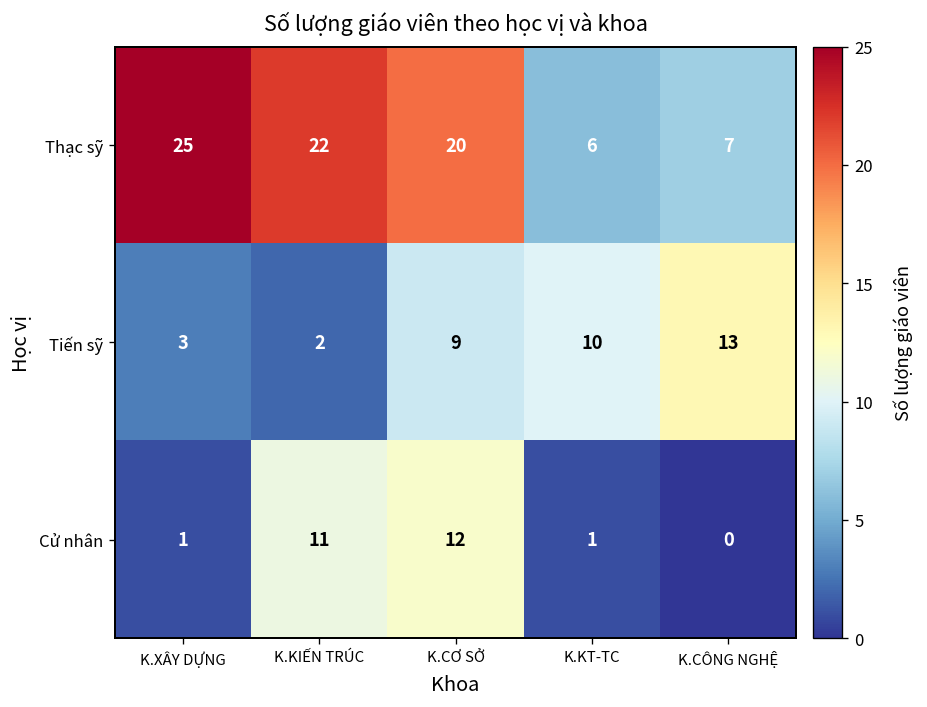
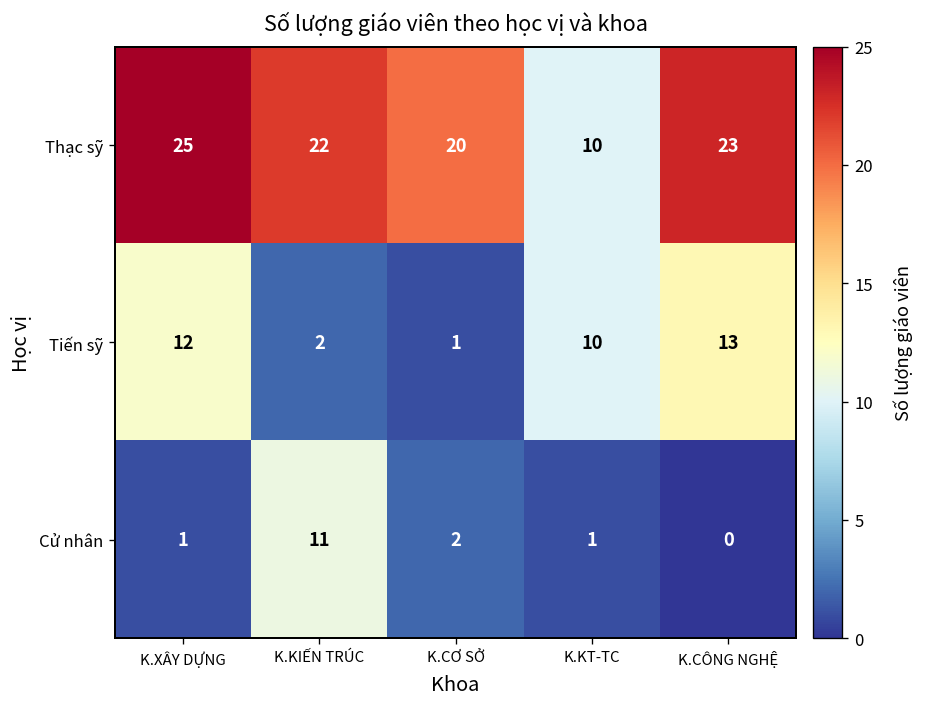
Thạc sỹ, K.KT-TC: 6 -> 10
Thạc sỹ, K.CÔNG NGHỆ: 7 -> 23
Tiến sỹ, K.XÂY DỰNG: 3 -> 12
Tiến sỹ, K.CƠ SỞ: 9 -> 1
Cử nhân, K.CƠ SỞ: 12 -> 2
